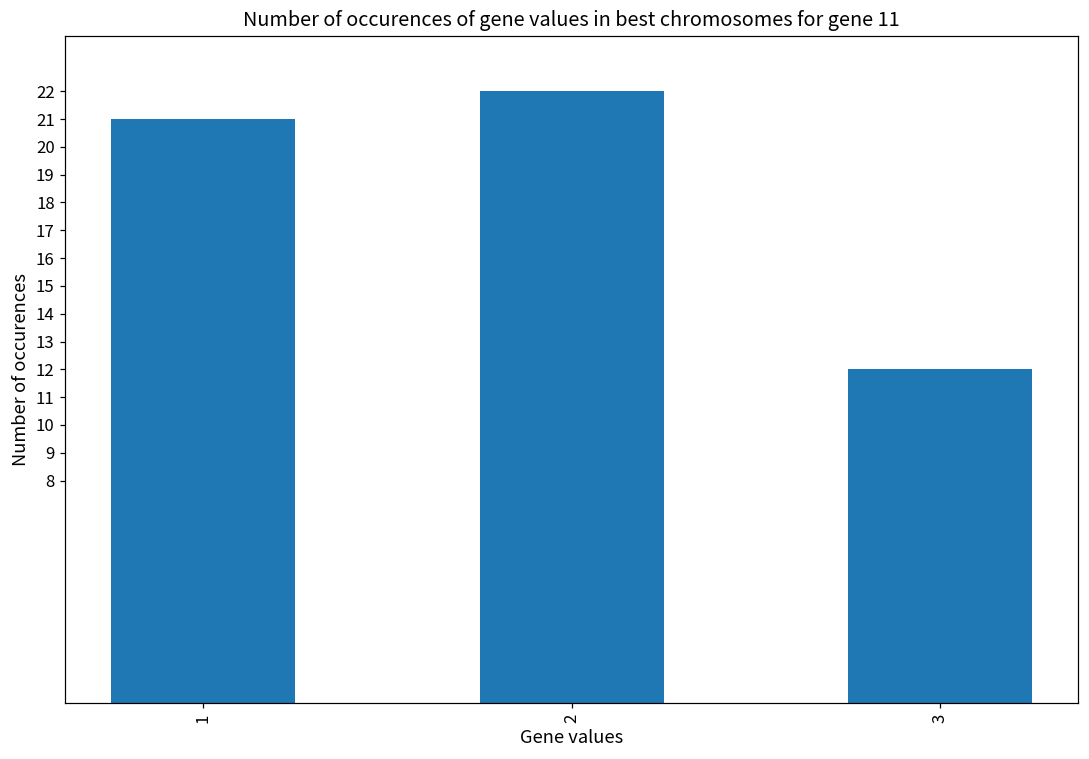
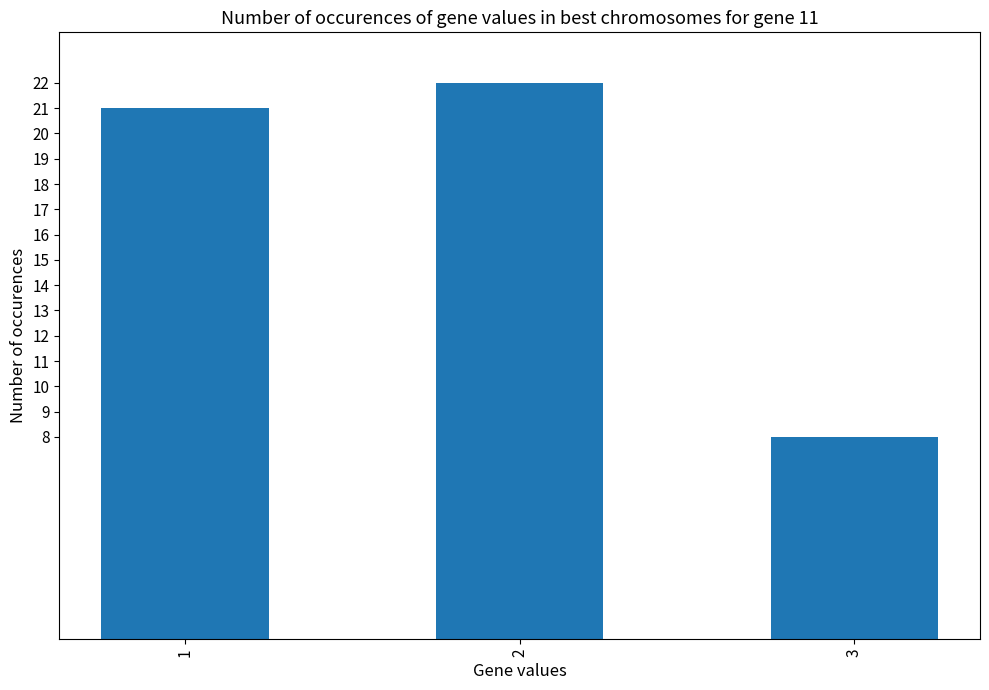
3: 12 -> 8
